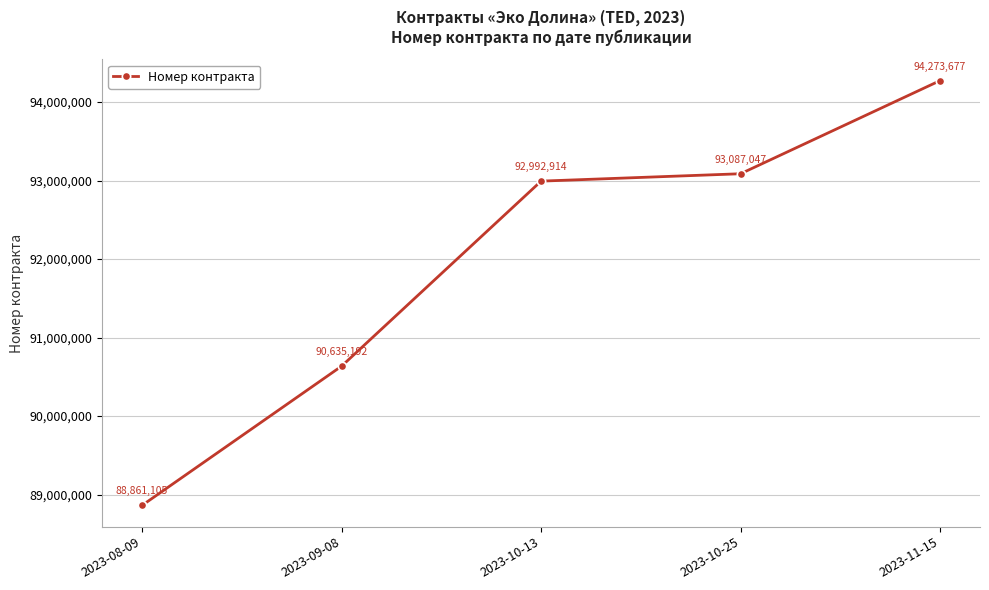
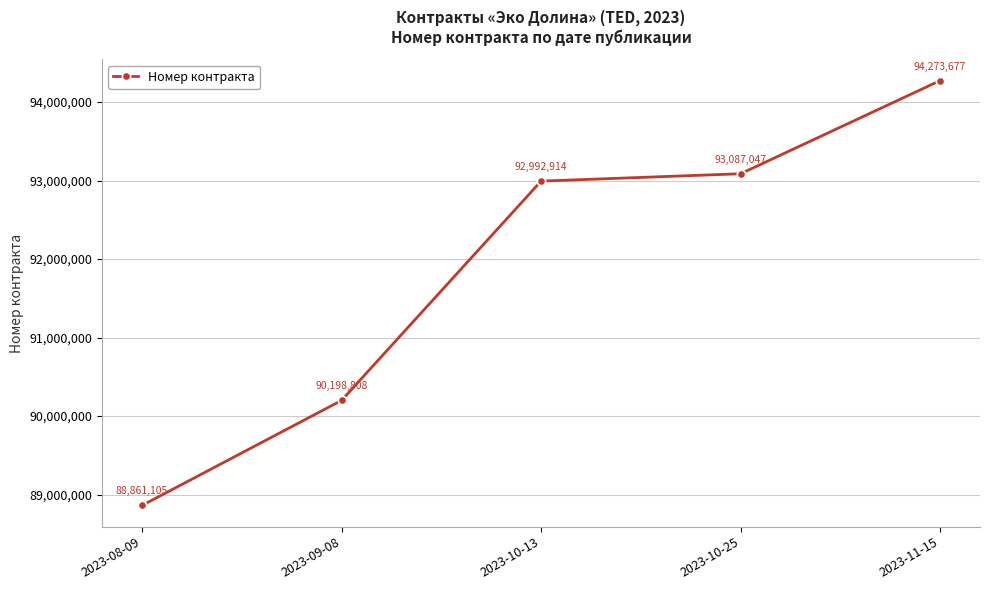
2023-09-08: 90,635,192 -> 90,198,808
